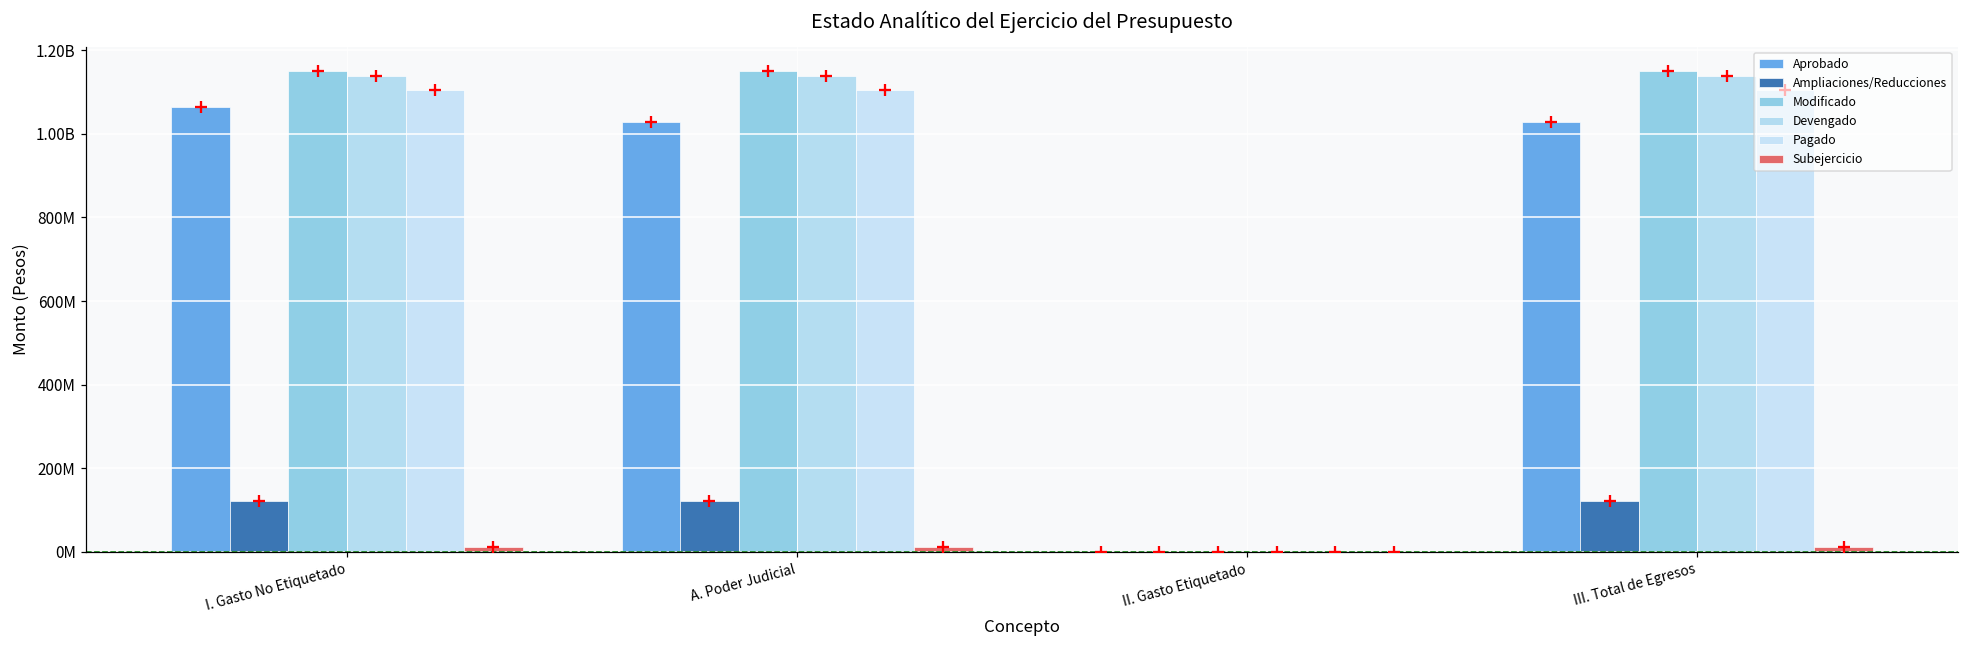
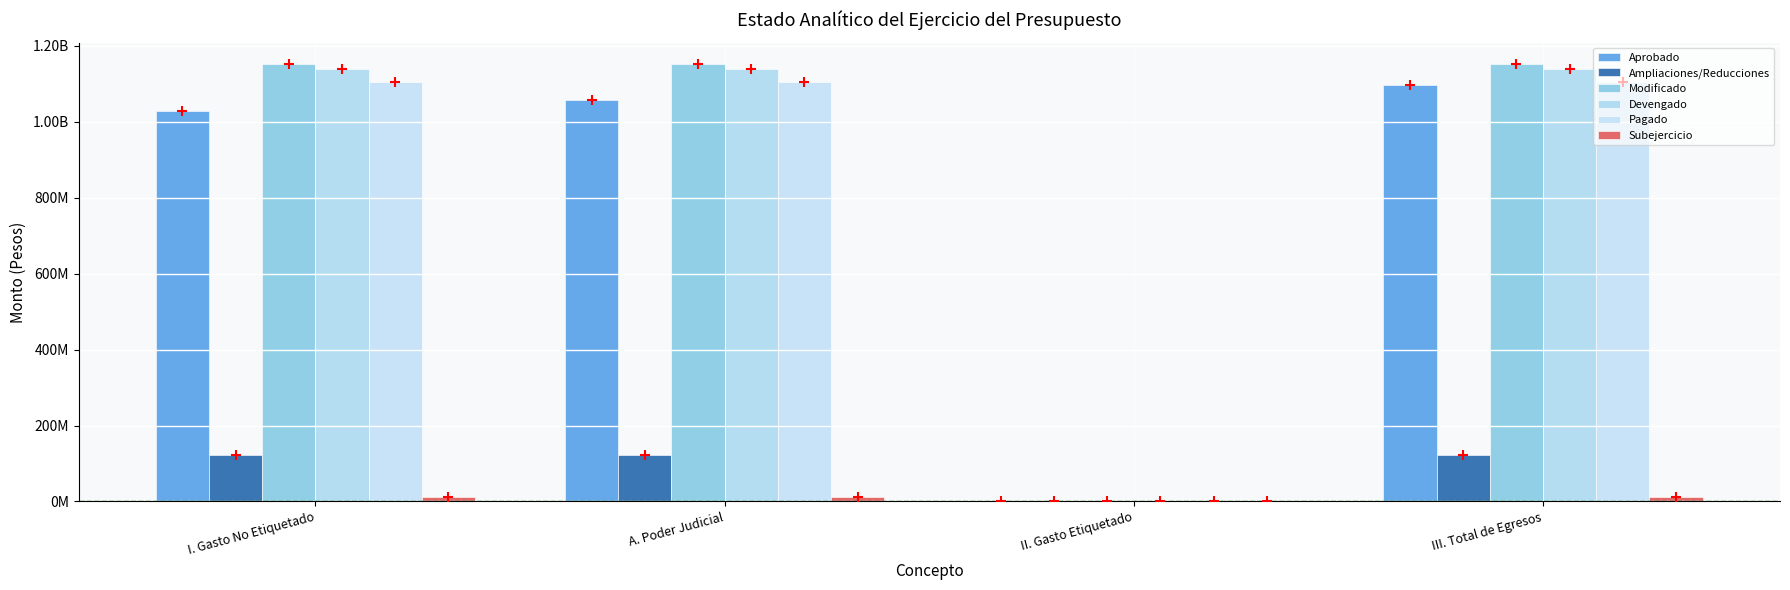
Aprobado, I. Gasto No Etiquetado: 1060000000 -> 1030000000
Aprobado, A. Poder Judicial: 1030000000 -> 1060000000
Aprobado, III. Total de Egresos: 1030000000 -> 1100000000
